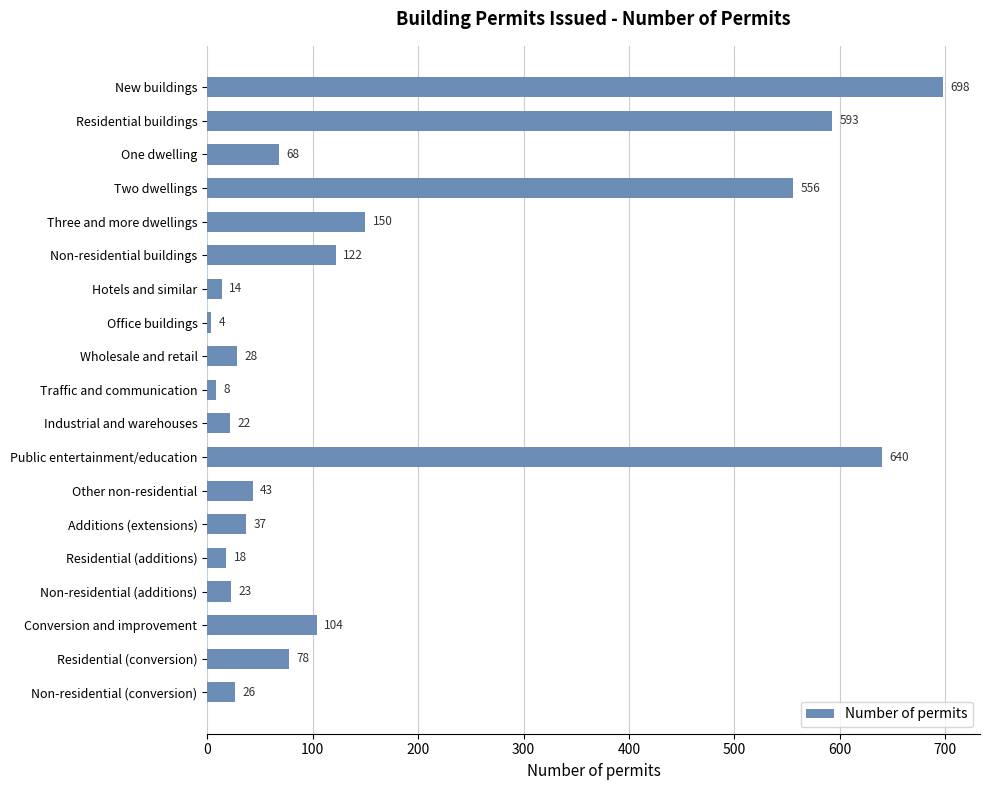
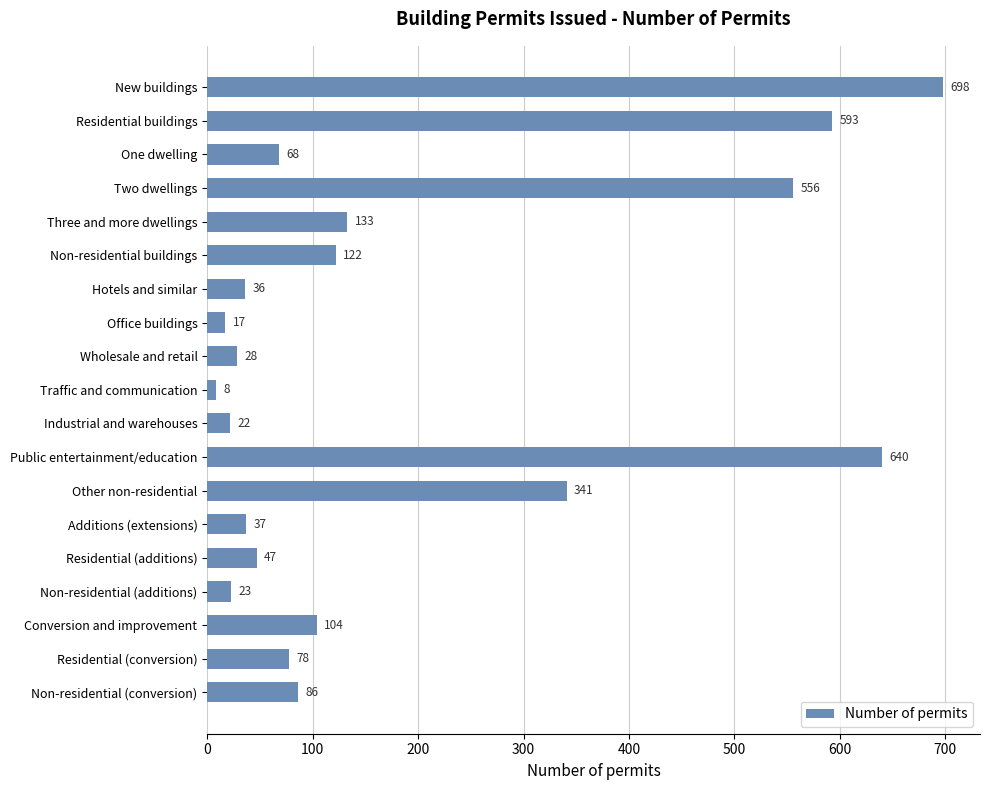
Three and more dwellings: 150 -> 133
Hotels and similar: 14 -> 36
Office buildings: 4 -> 17
Other non-residential: 43 -> 341
Residential (additions): 18 -> 47
Non-residential (conversion): 26 -> 86
